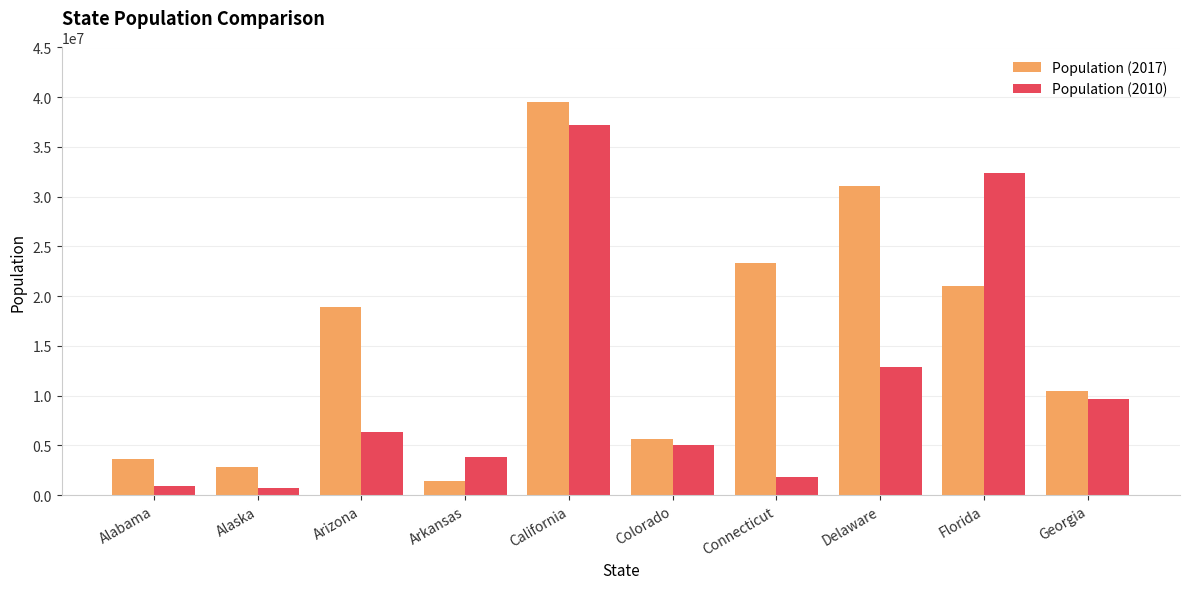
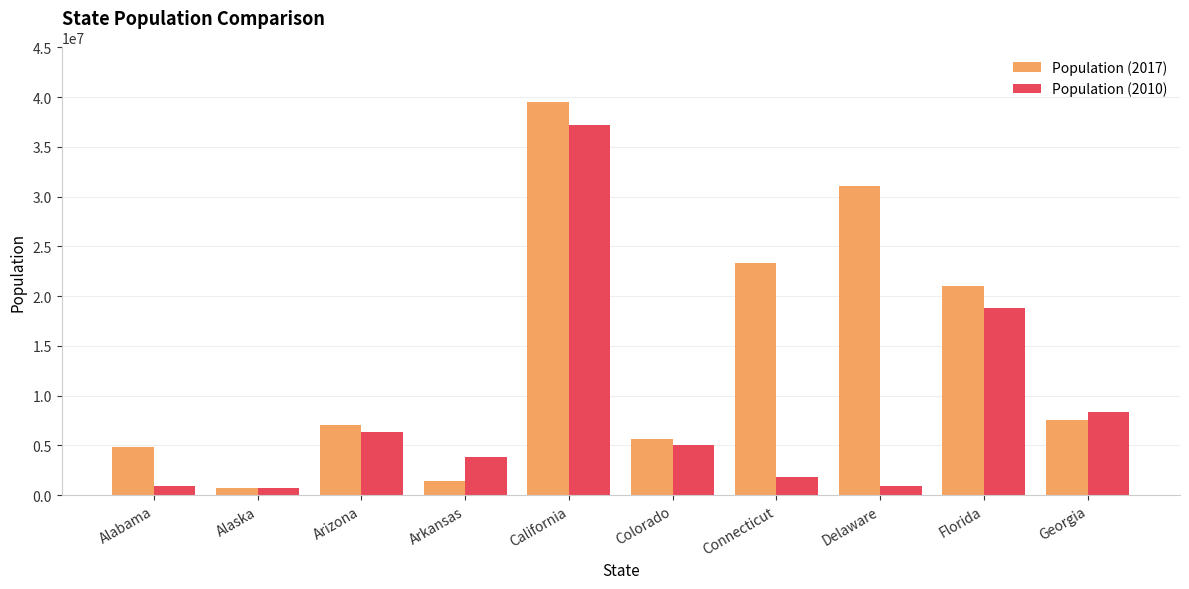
Population (2017), Alabama: 4000000 -> 5000000
Population (2017), Alaska: 3000000 -> 1000000
Population (2017), Arizona: 19000000 -> 7000000
Population (2010), Delaware: 13000000 -> 1000000
Population (2010), Florida: 32000000 -> 19000000
Population (2017), Georgia: 10000000 -> 8000000
Population (2010), Georgia: 10000000 -> 8000000
